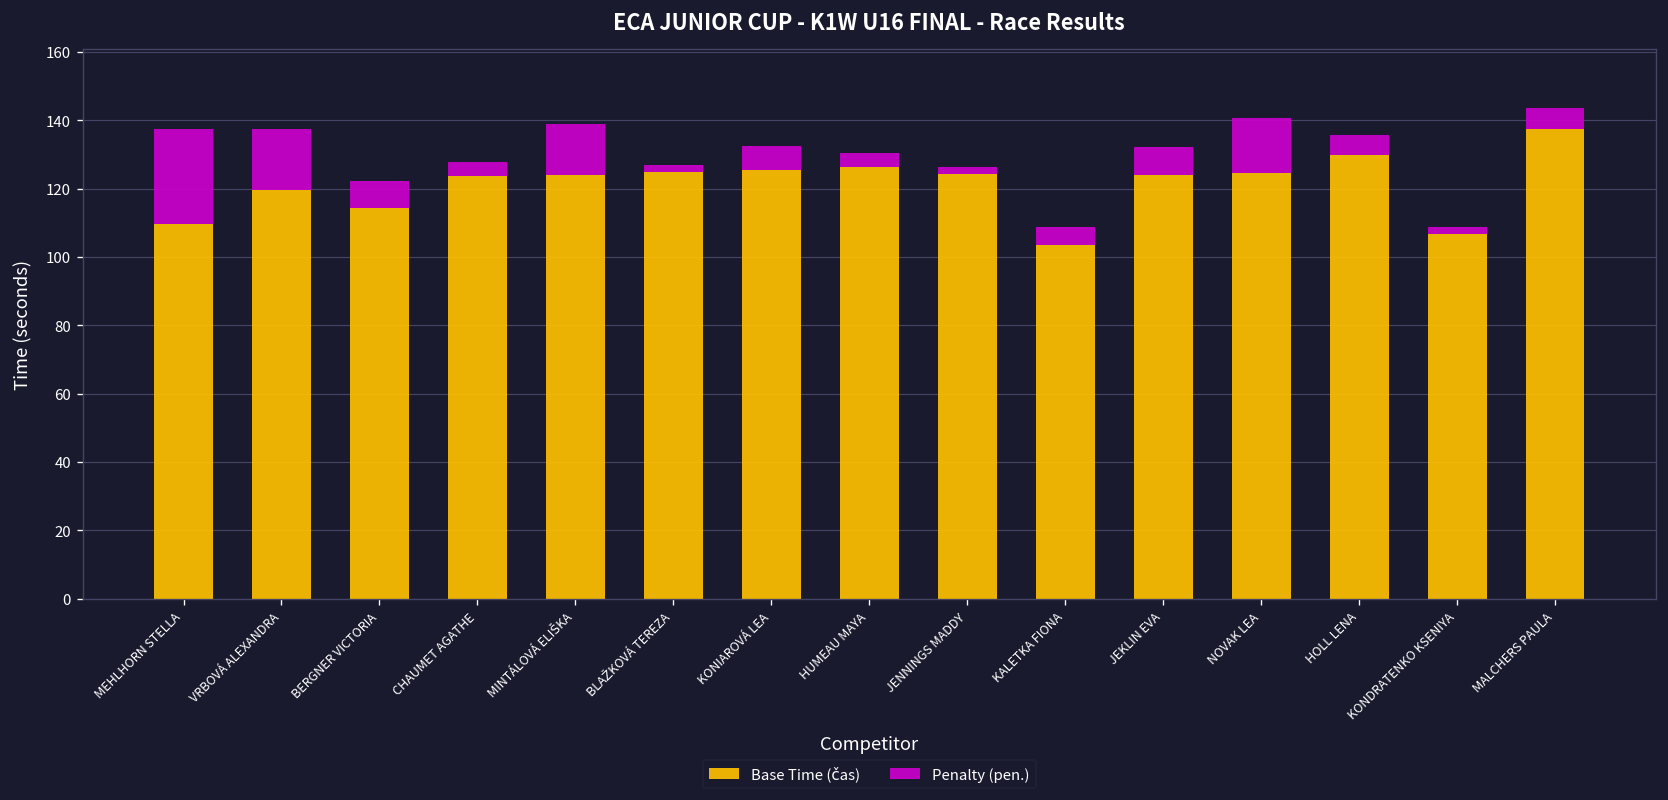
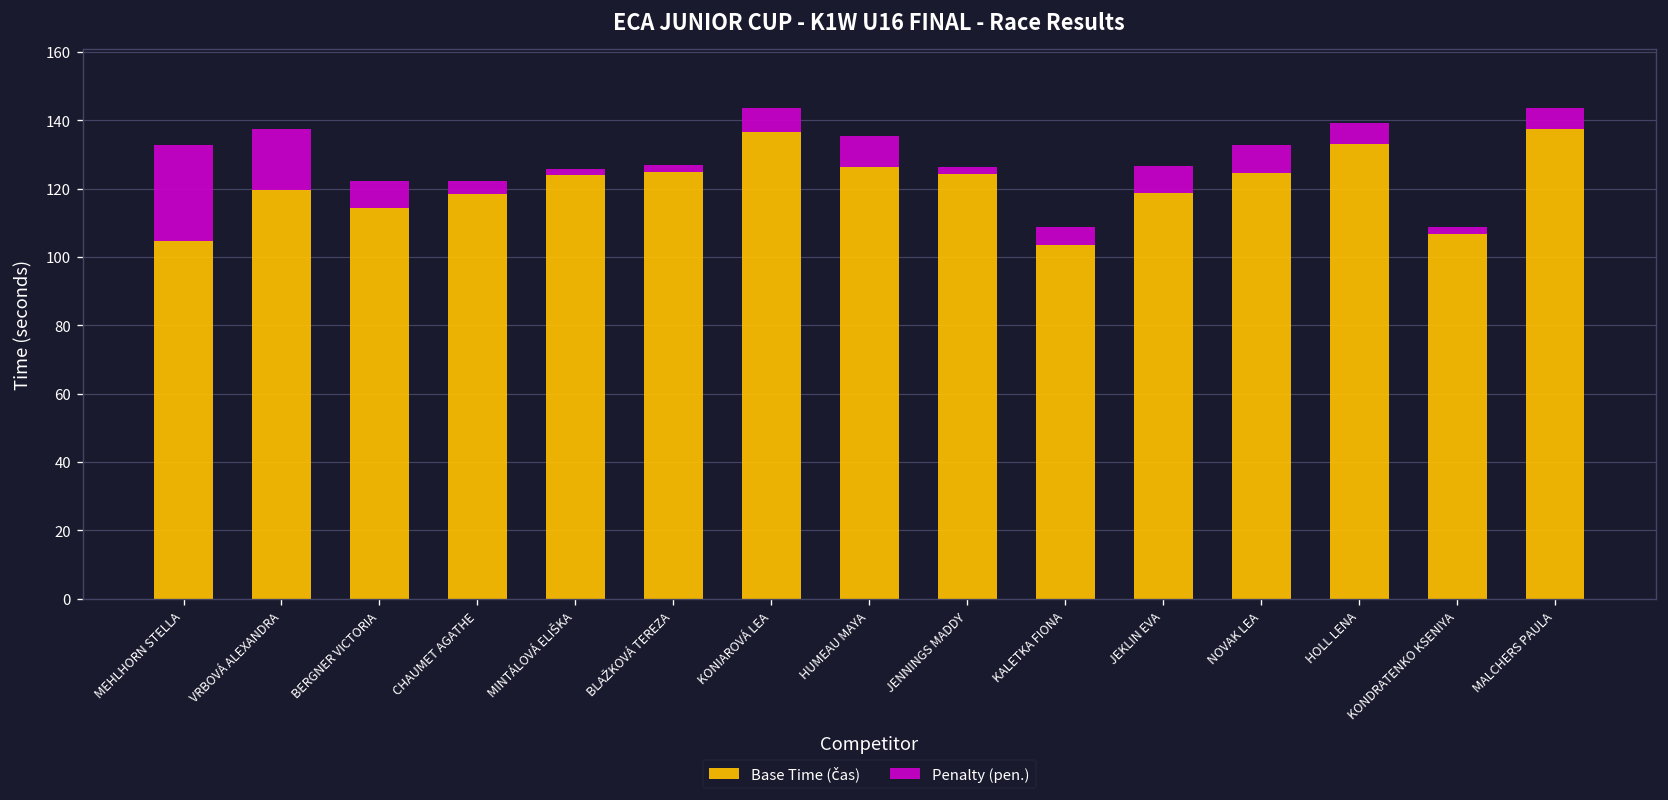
Base Time (čas), MEHLHORN STELLA: 110 -> 105
Base Time (čas), CHAUMET AGATHE: 124 -> 118
Penalty (pen.), MINTÁLOVÁ ELIŠKA: 15 -> 2
Base Time (čas), KONIAROVÁ LEA: 125 -> 137
Penalty (pen.), HUMEAU MAYA: 4 -> 9
Base Time (čas), JEKLIN EVA: 124 -> 119
Penalty (pen.), NOVAK LEA: 16 -> 8
Base Time (čas), HOLL LENA: 130 -> 133
